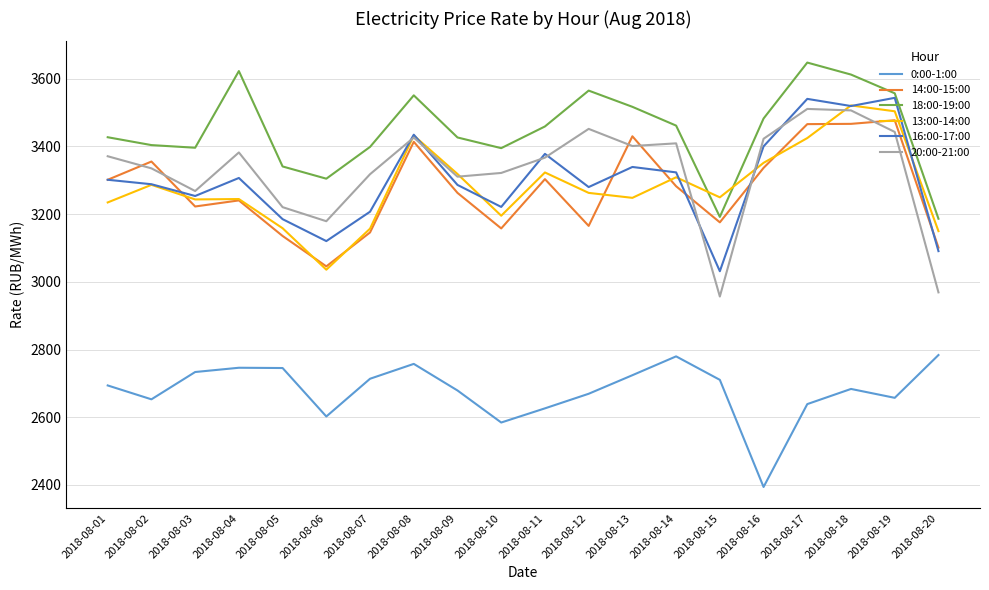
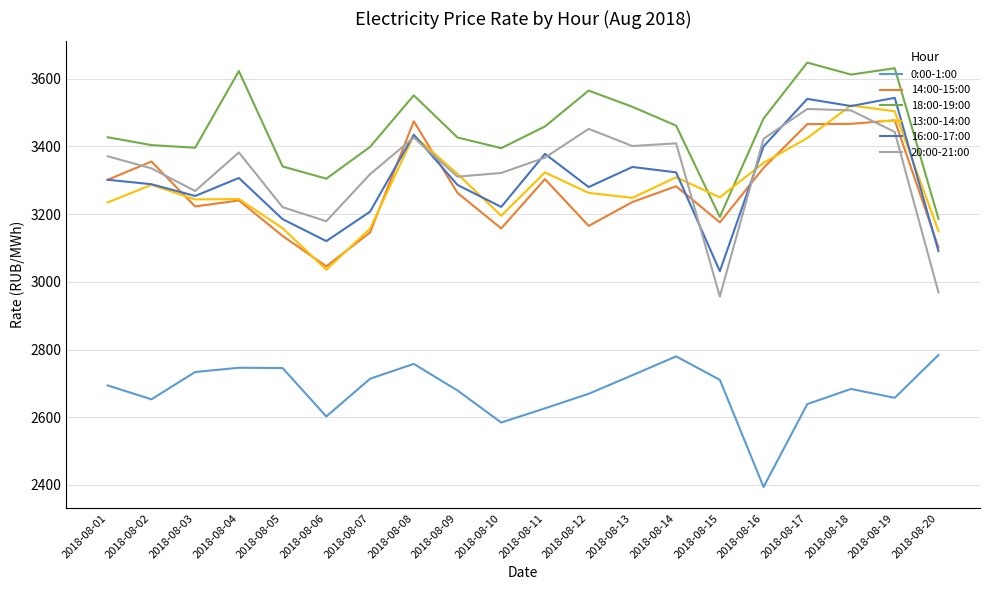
14:00-15:00, 2018-08-08: 3410 -> 3470
14:00-15:00, 2018-08-13: 3430 -> 3240
18:00-19:00, 2018-08-19: 3560 -> 3630
